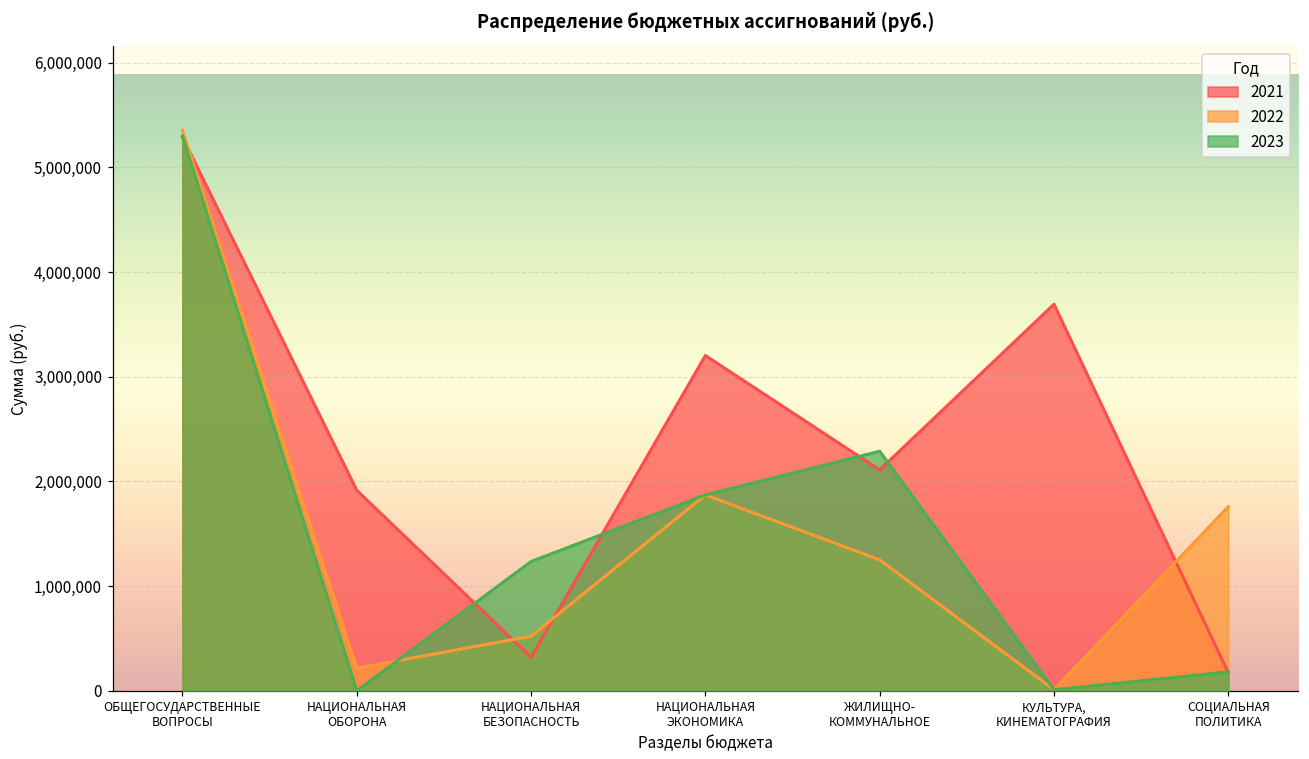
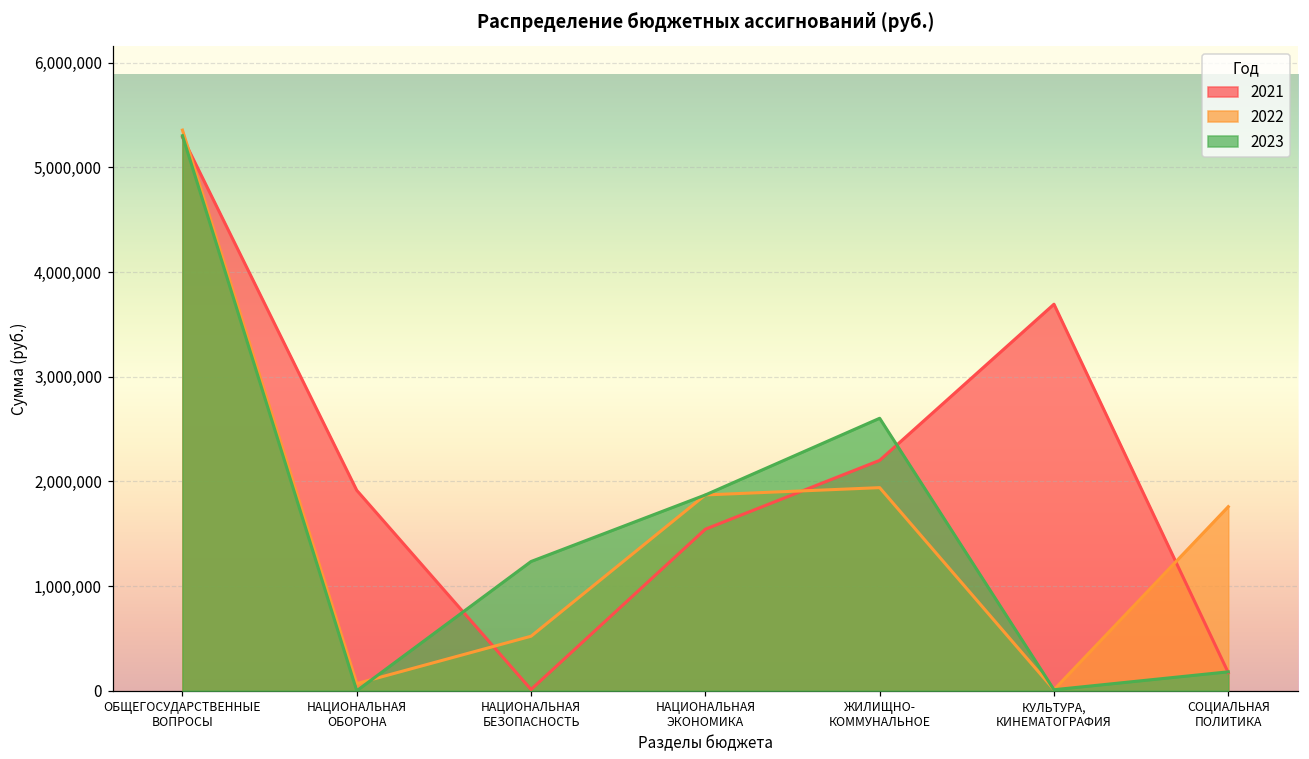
2022, НАЦИОНАЛЬНАЯ ОБОРОНА: 200,000 -> 100,000
2021, НАЦИОНАЛЬНАЯ БЕЗОПАСНОСТЬ: 300,000 -> 0
2021, НАЦИОНАЛЬНАЯ ЭКОНОМИКА: 3,200,000 -> 1,500,000
2021, ЖИЛИЩНО- КОММУНАЛЬНОЕ: 2,100,000 -> 2,200,000
2022, ЖИЛИЩНО- КОММУНАЛЬНОЕ: 1,300,000 -> 1,900,000
2023, ЖИЛИЩНО- КОММУНАЛЬНОЕ: 2,300,000 -> 2,600,000
